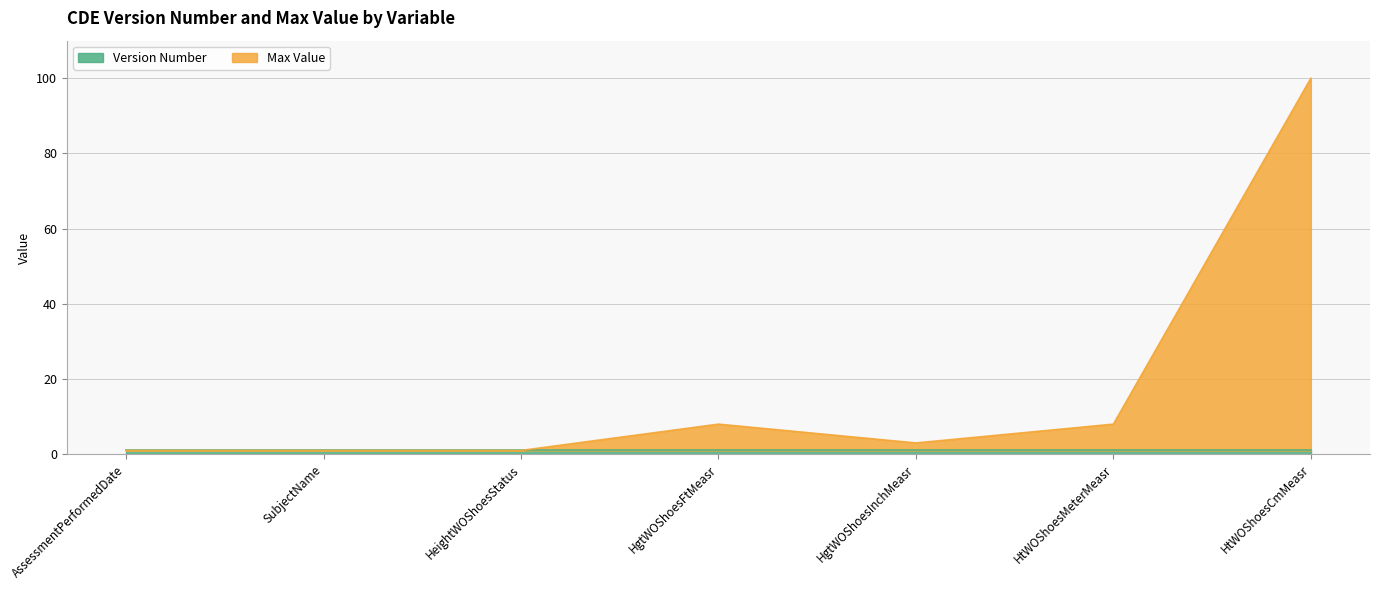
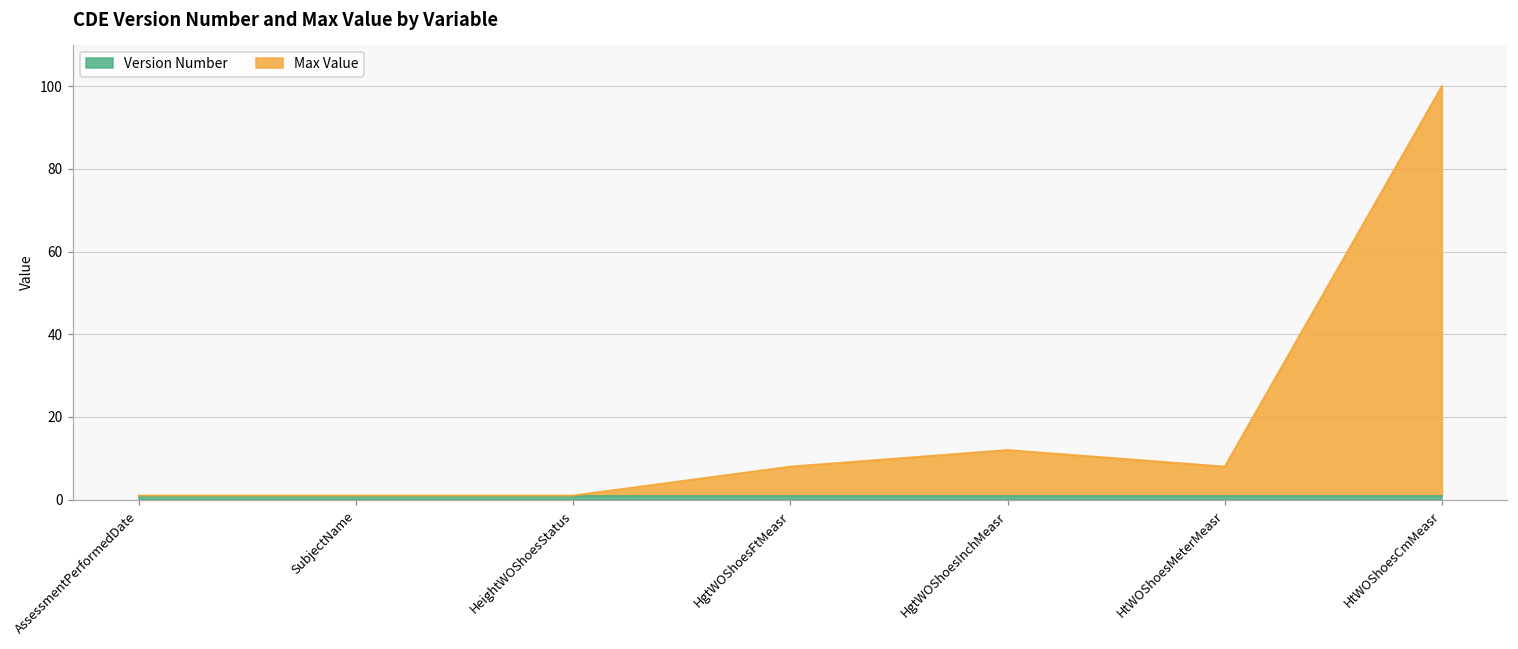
Max Value, HgtWOShoesInchMeasr: 3 -> 12
